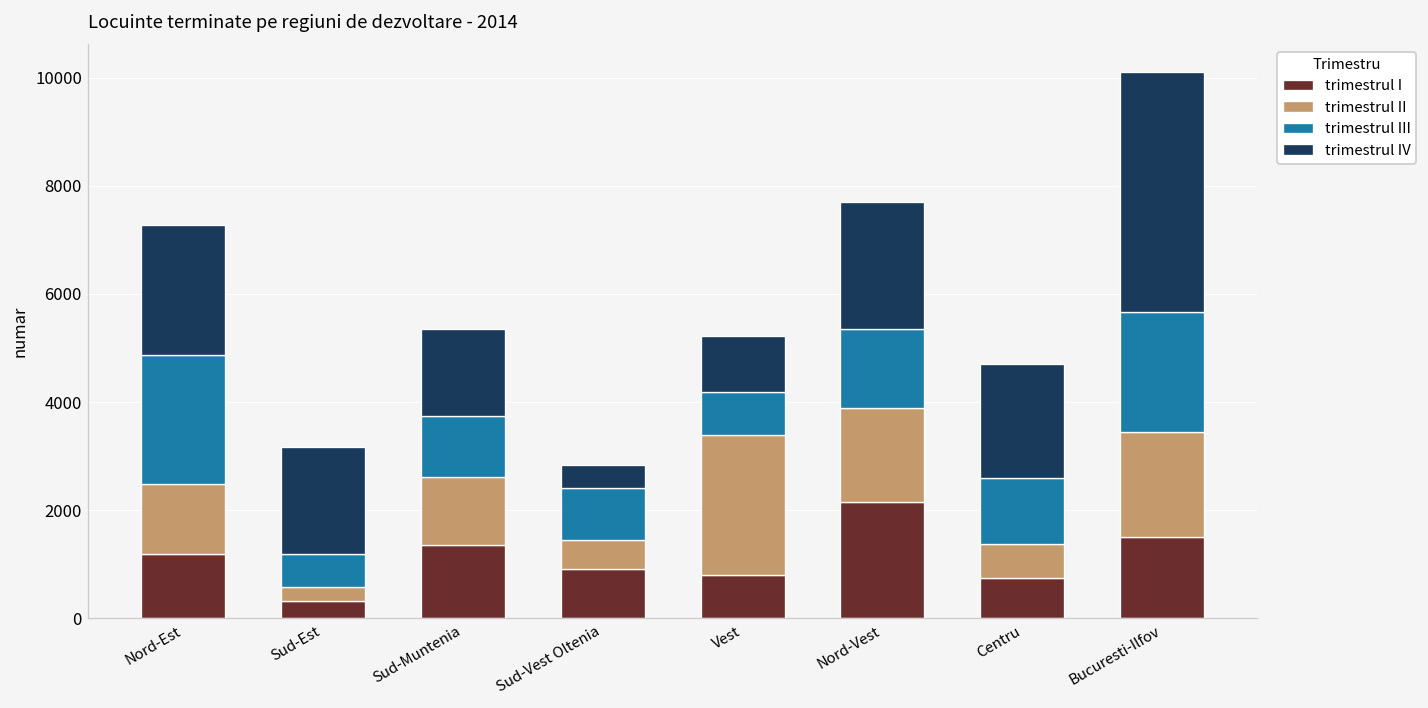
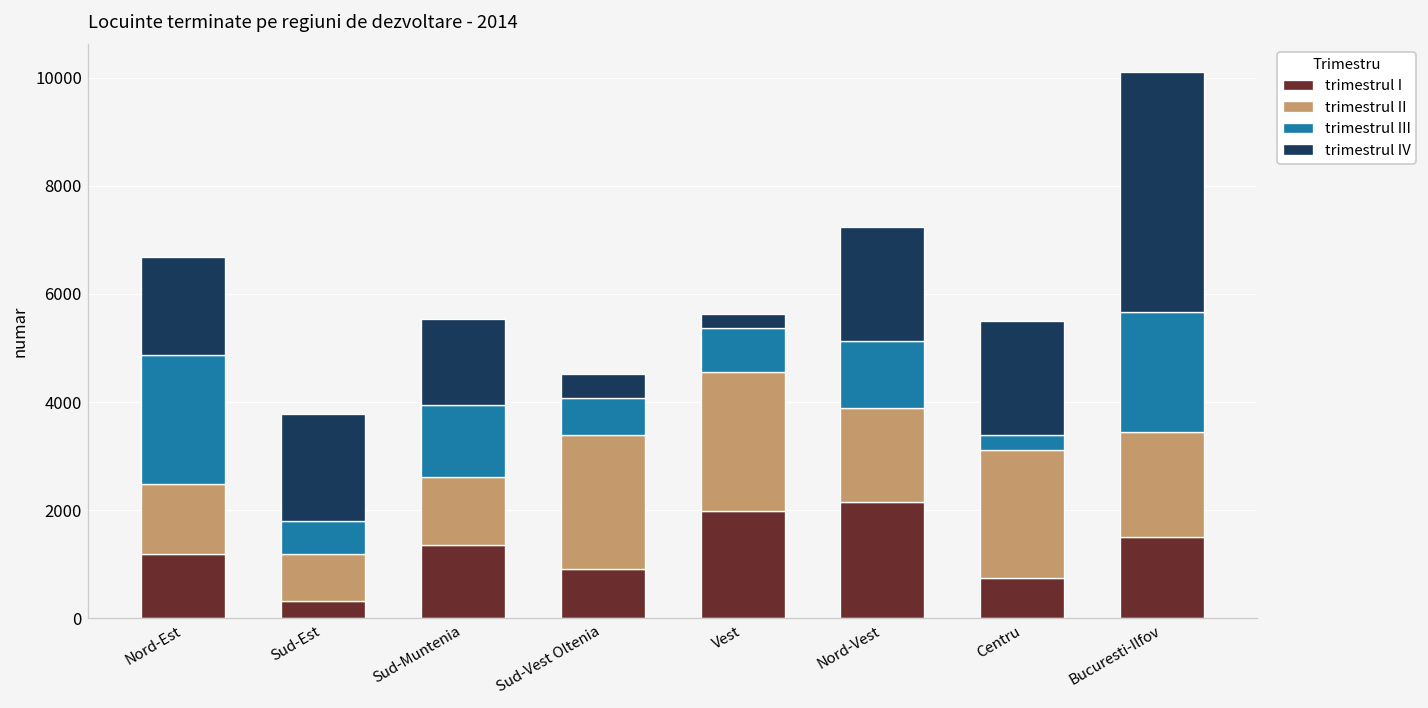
trimestrul IV, Nord-Est: 2400 -> 1800
trimestrul II, Sud-Est: 200 -> 900
trimestrul III, Sud-Muntenia: 1100 -> 1300
trimestrul II, Sud-Vest Oltenia: 500 -> 2500
trimestrul III, Sud-Vest Oltenia: 1000 -> 700
trimestrul I, Vest: 800 -> 2000
trimestrul IV, Vest: 1000 -> 300
trimestrul III, Nord-Vest: 1500 -> 1200
trimestrul IV, Nord-Vest: 2400 -> 2100
trimestrul II, Centru: 600 -> 2400
trimestrul III, Centru: 1200 -> 300
